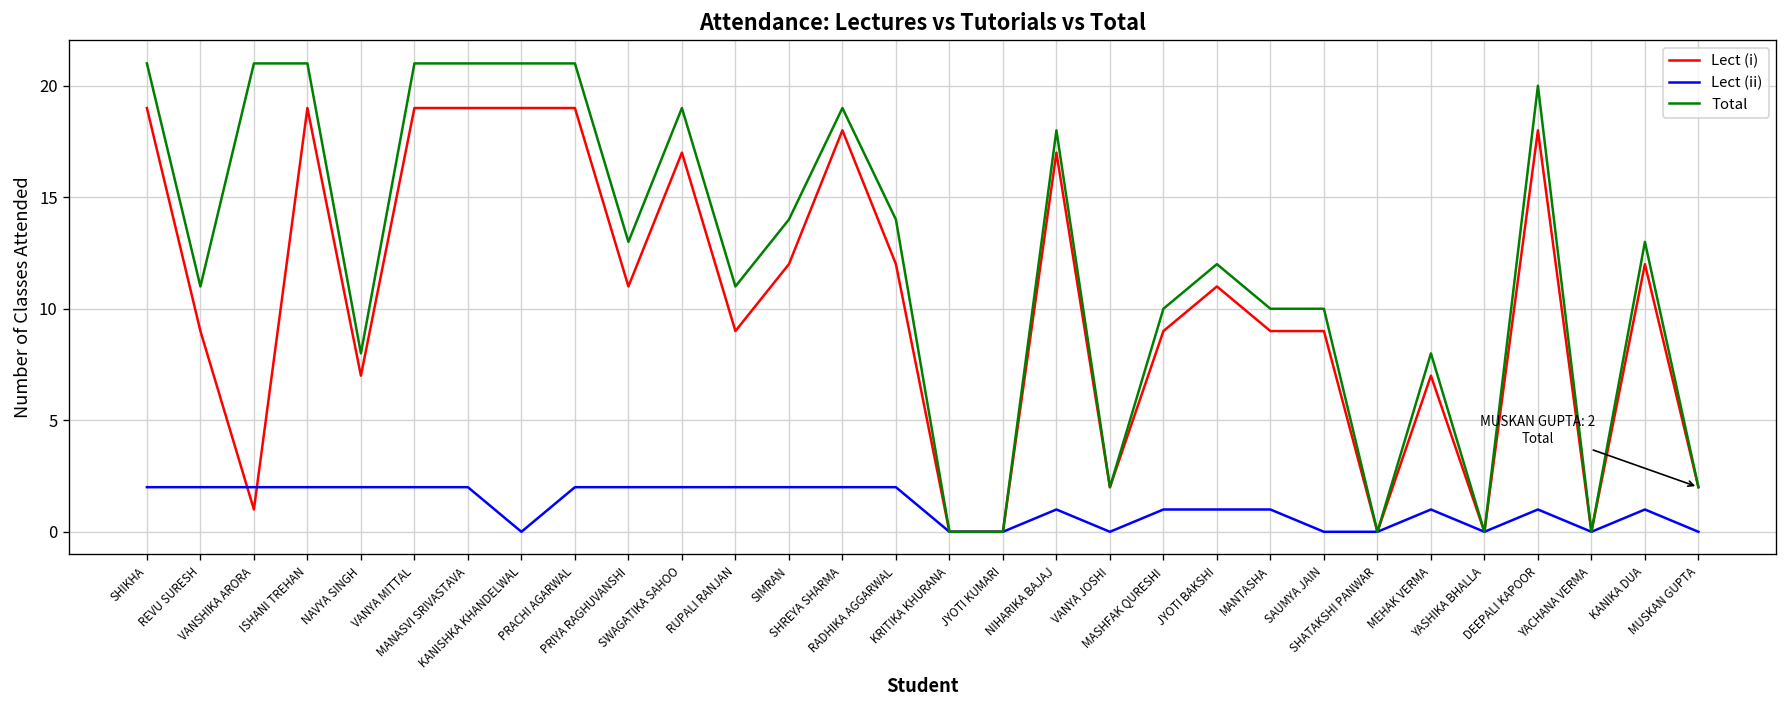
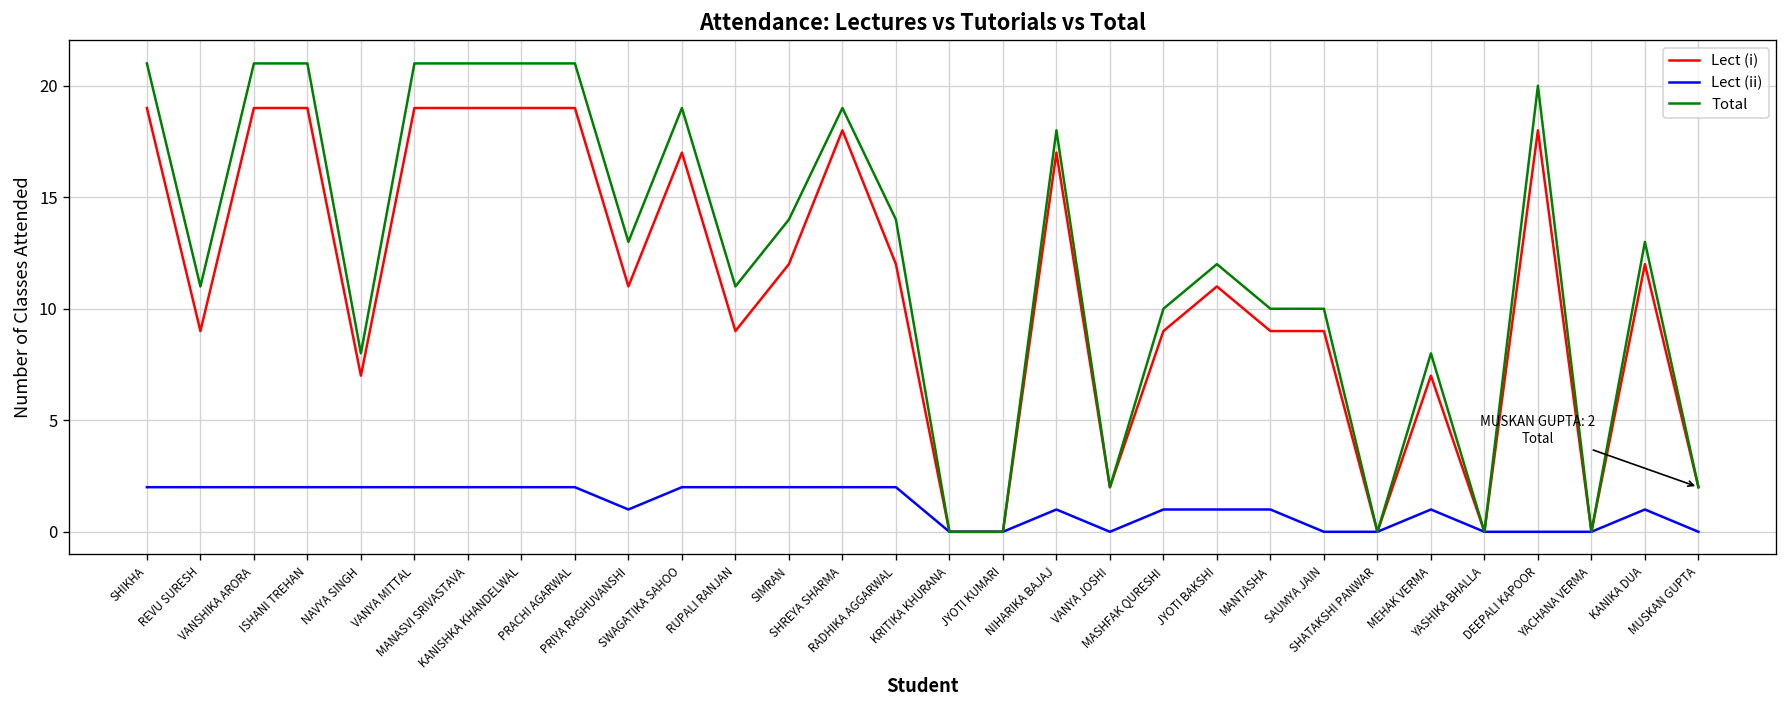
Lect (i), VANSHIKA ARORA: 1 -> 19
Lect (ii), KANISHKA KHANDELWAL: 0 -> 2
Lect (ii), PRIYA RAGHUVANSHI: 2 -> 1
Lect (ii), DEEPALI KAPOOR: 1 -> 0
